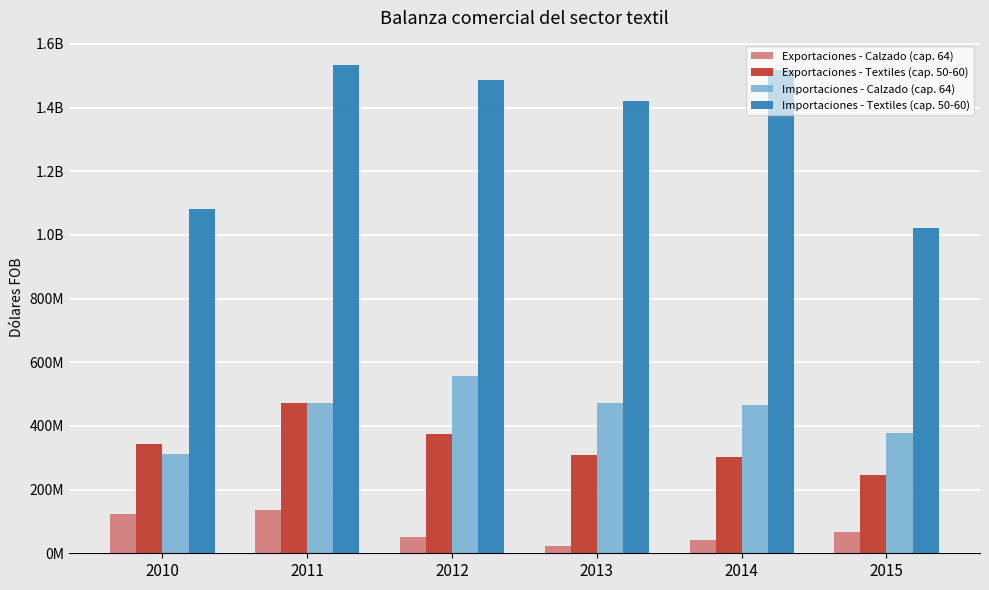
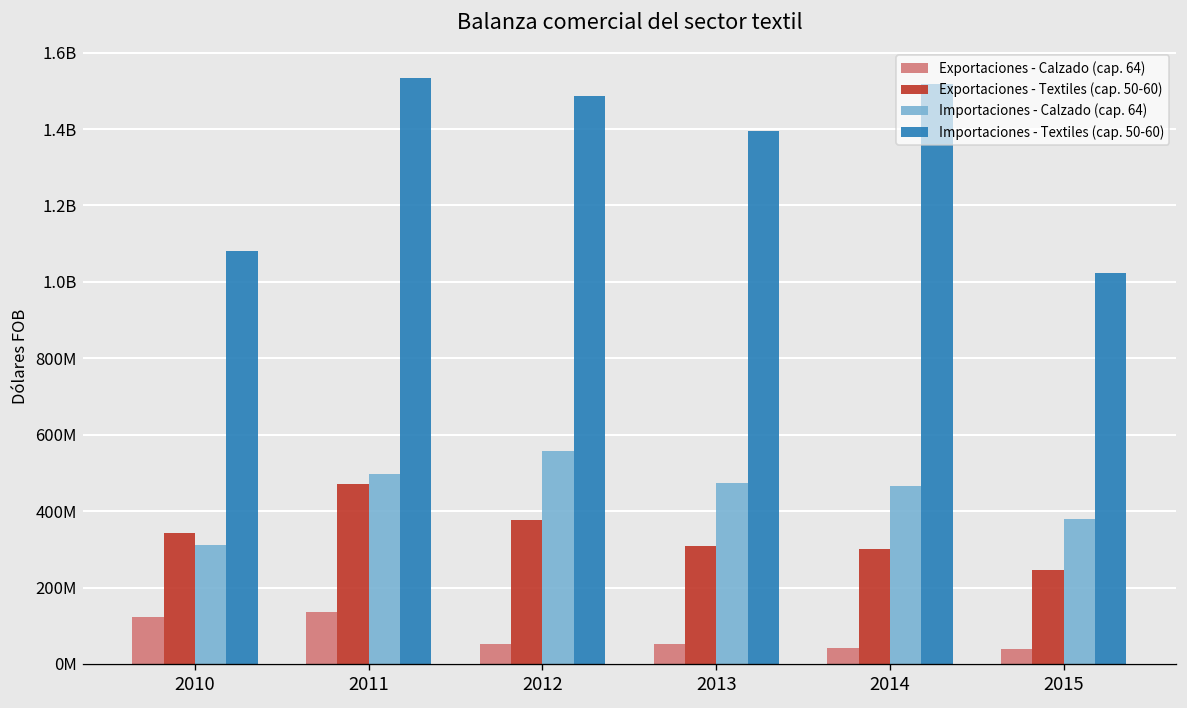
Importaciones - Calzado (cap. 64), 2011: 470000000 -> 500000000
Exportaciones - Calzado (cap. 64), 2013: 20000000 -> 50000000
Importaciones - Textiles (cap. 50-60), 2013: 1420000000 -> 1390000000
Exportaciones - Calzado (cap. 64), 2015: 70000000 -> 40000000
